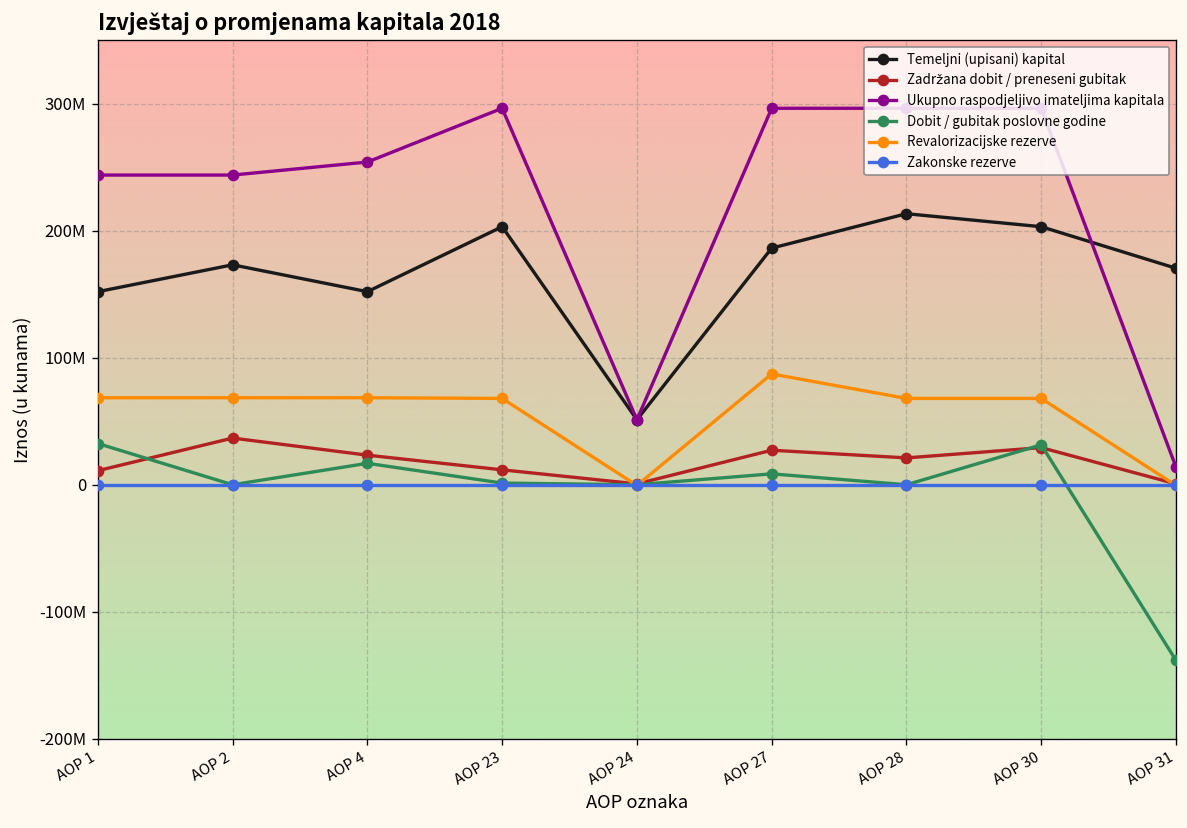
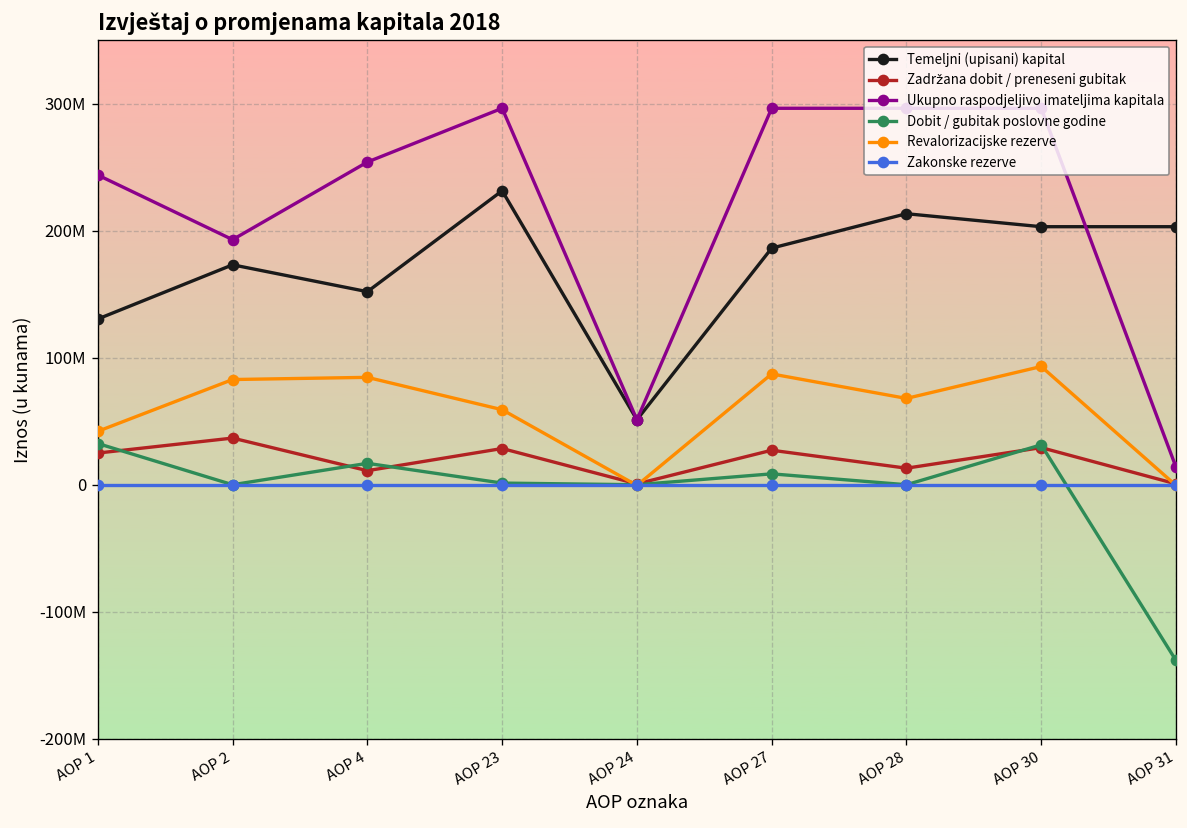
Temeljni (upisani) kapital, AOP 1: 152000000 -> 130000000
Zadržana dobit / preneseni gubitak, AOP 1: 11000000 -> 25000000
Revalorizacijske rezerve, AOP 1: 68000000 -> 42000000
Ukupno raspodjeljivo imateljima kapitala, AOP 2: 244000000 -> 193000000
Revalorizacijske rezerve, AOP 2: 68000000 -> 83000000
Zadržana dobit / preneseni gubitak, AOP 4: 23000000 -> 11000000
Revalorizacijske rezerve, AOP 4: 68000000 -> 85000000
Temeljni (upisani) kapital, AOP 23: 203000000 -> 231000000
Zadržana dobit / preneseni gubitak, AOP 23: 12000000 -> 29000000
Revalorizacijske rezerve, AOP 23: 68000000 -> 59000000
Zadržana dobit / preneseni gubitak, AOP 28: 21000000 -> 13000000
Revalorizacijske rezerve, AOP 30: 68000000 -> 93000000
Temeljni (upisani) kapital, AOP 31: 170000000 -> 203000000
